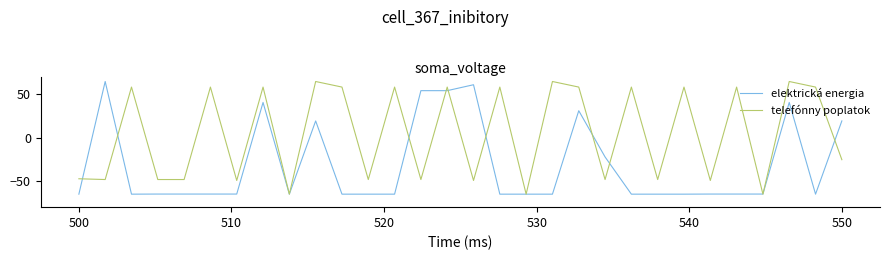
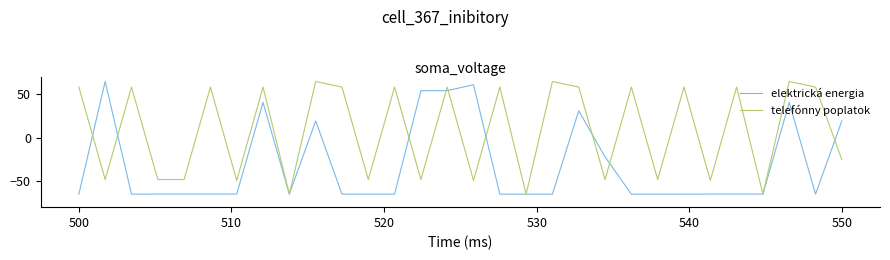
telefónny poplatok, 500: -50 -> 60
